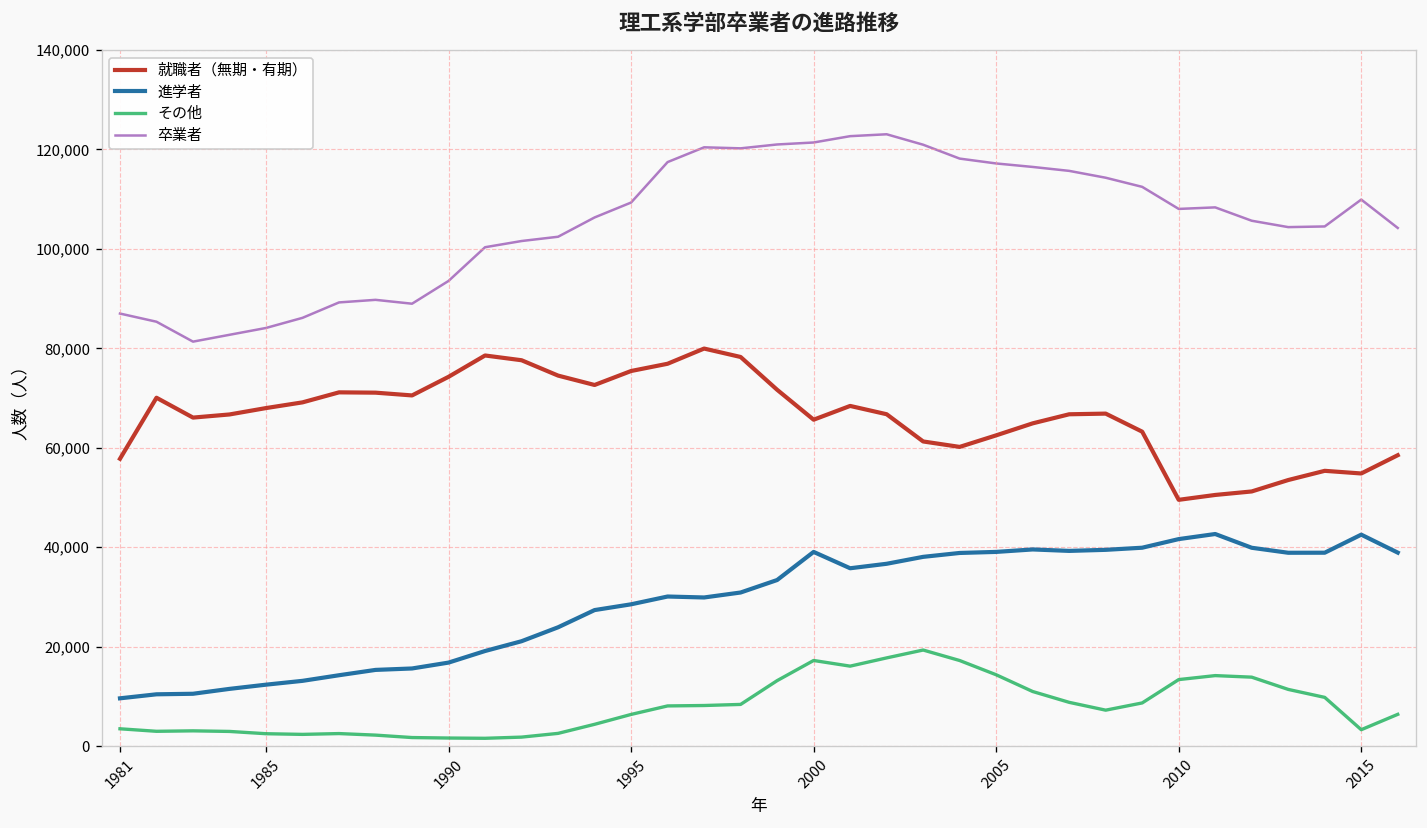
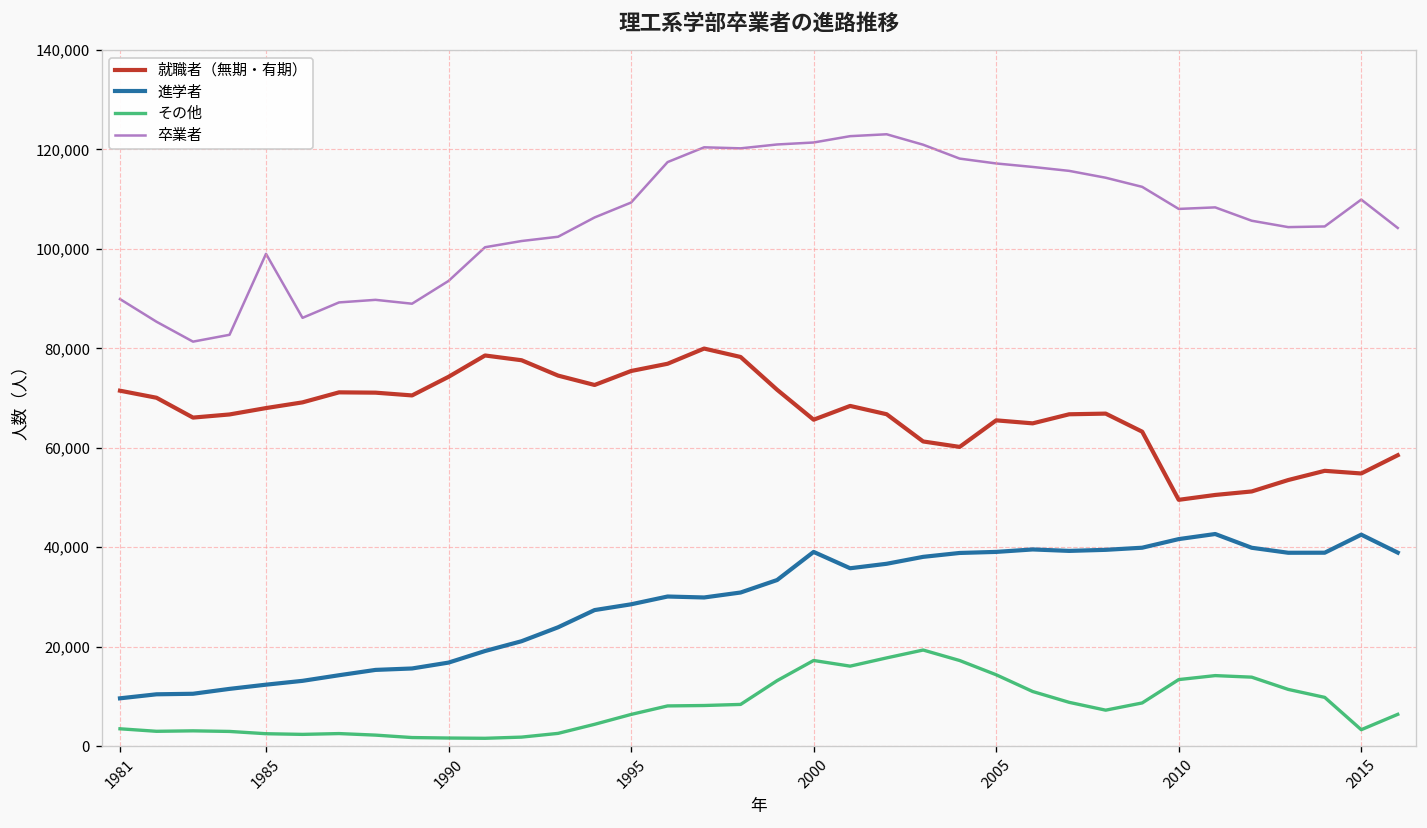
就職者（無期・有期）, 1981: 58,000 -> 71,000
卒業者, 1981: 87,000 -> 90,000
卒業者, 1985: 84,000 -> 99,000
就職者（無期・有期）, 2005: 62,000 -> 66,000
